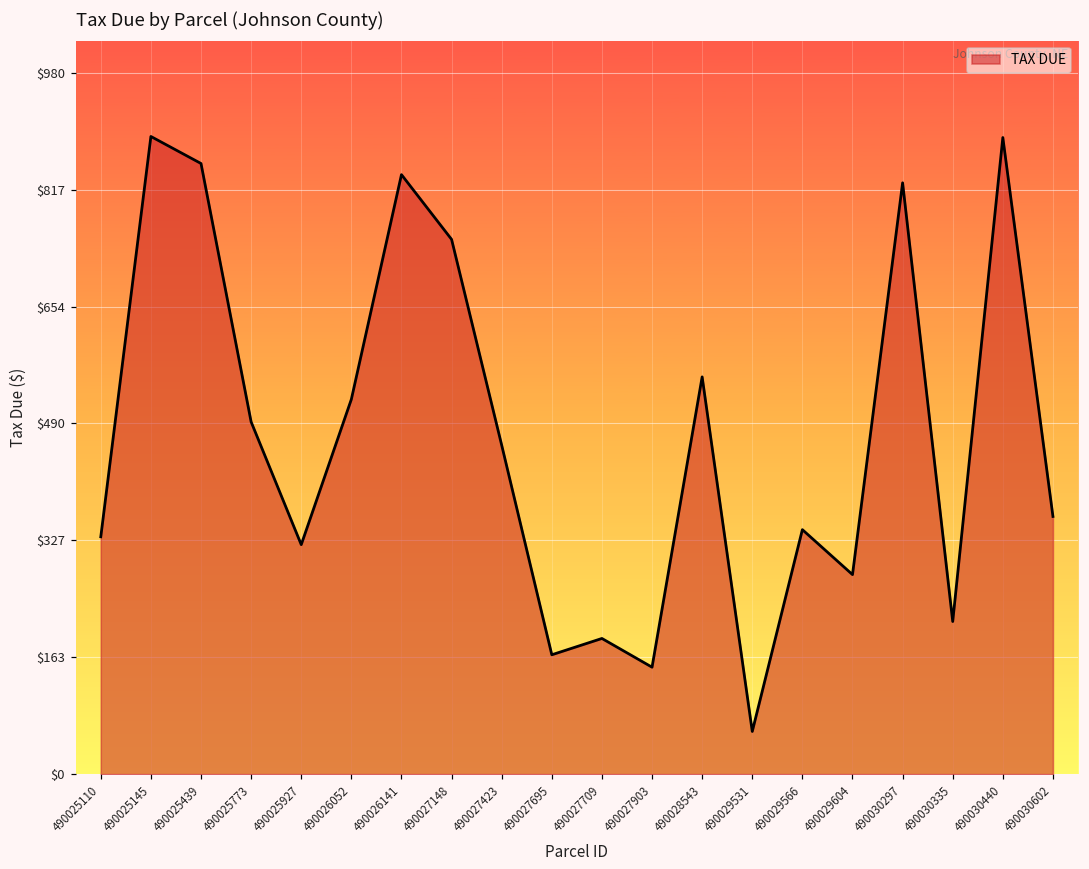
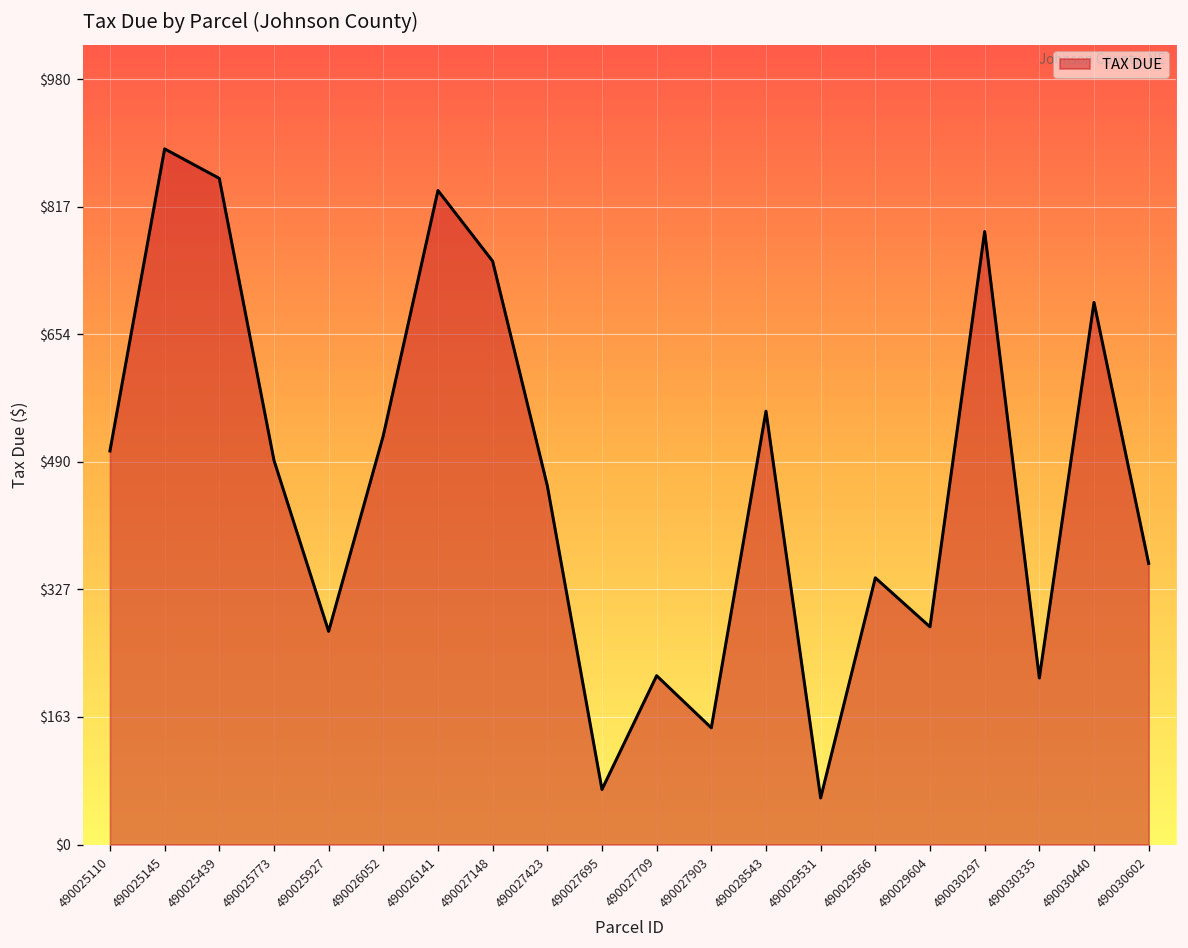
490025110: $330 -> $500
490025927: $320 -> $270
490027695: $170 -> $70
490027709: $190 -> $220
490030297: $830 -> $790
490030440: $890 -> $690
